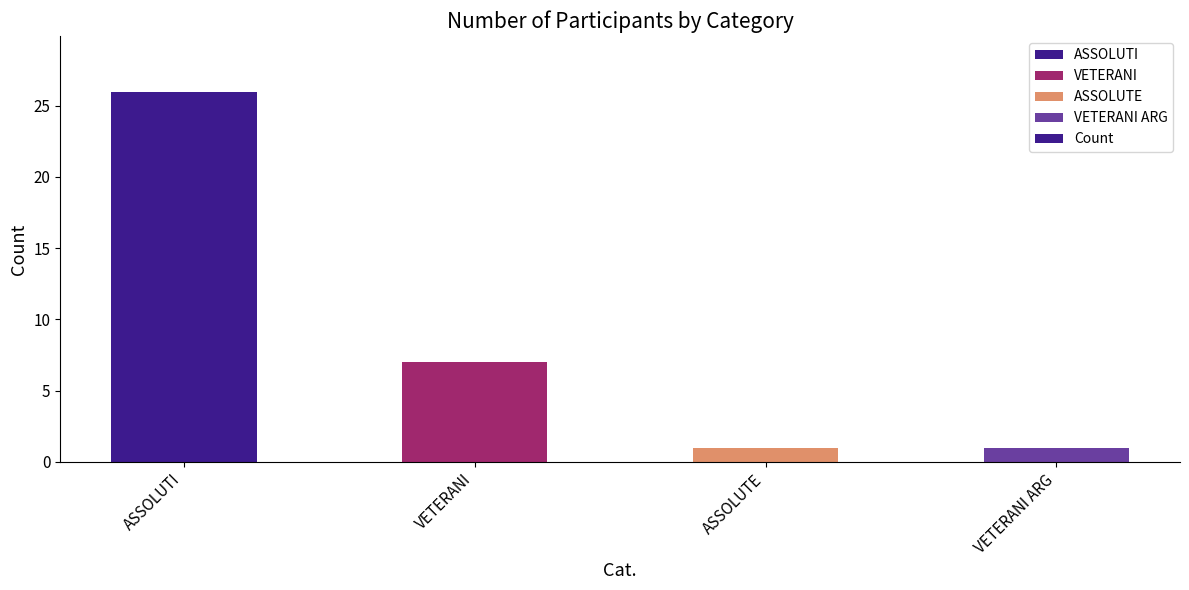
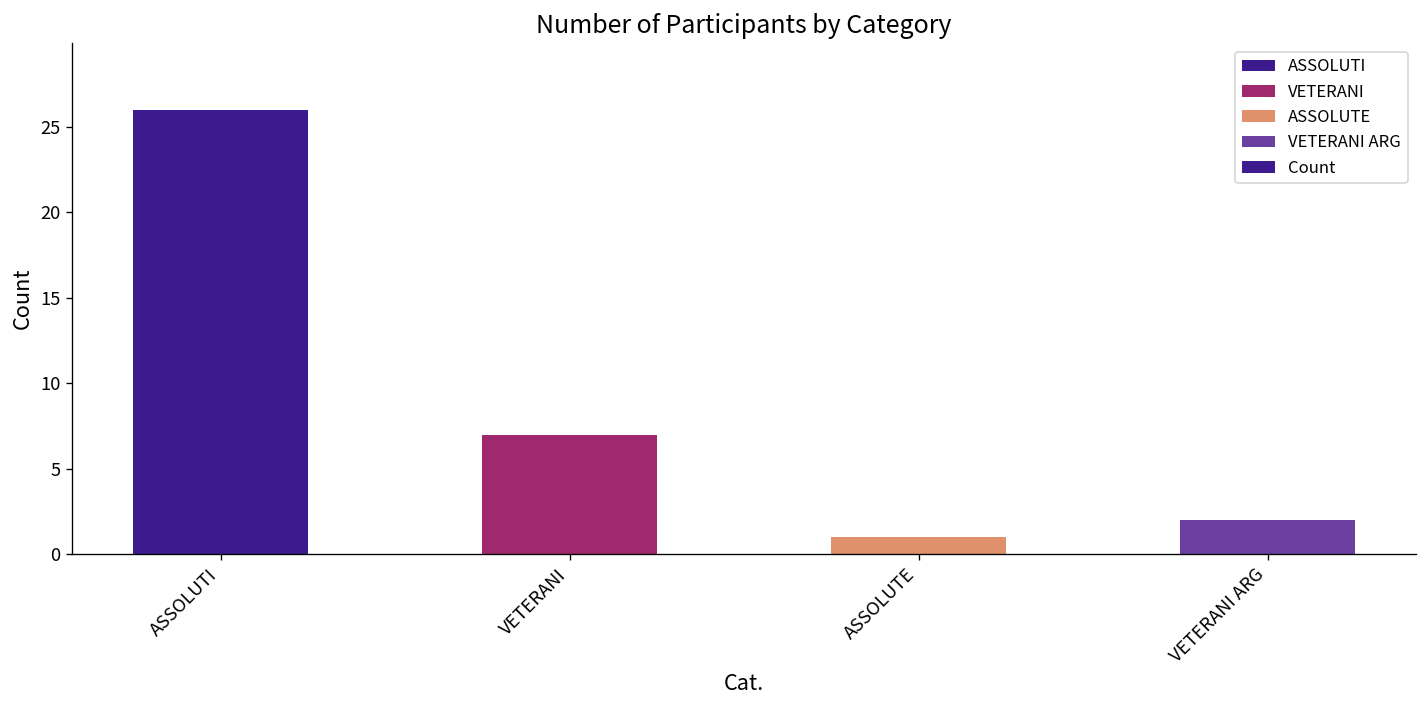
VETERANI ARG: 1 -> 2
